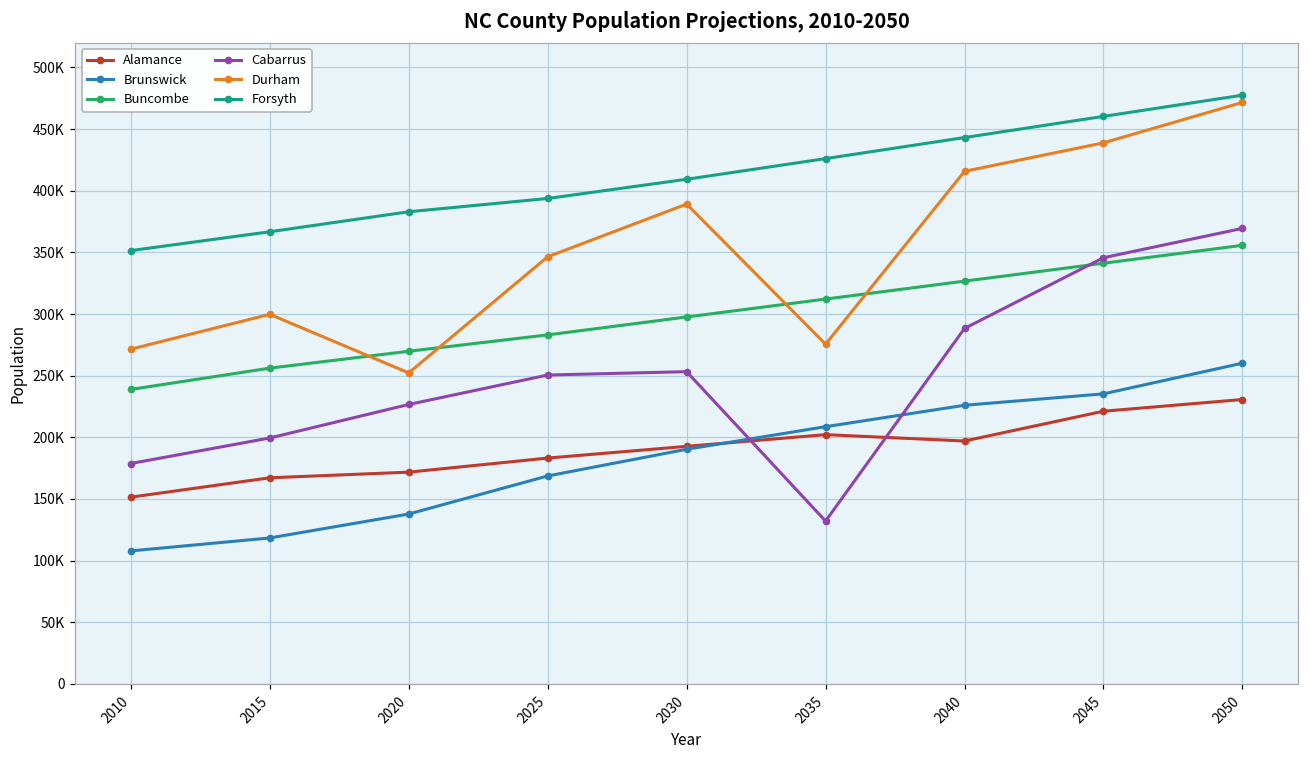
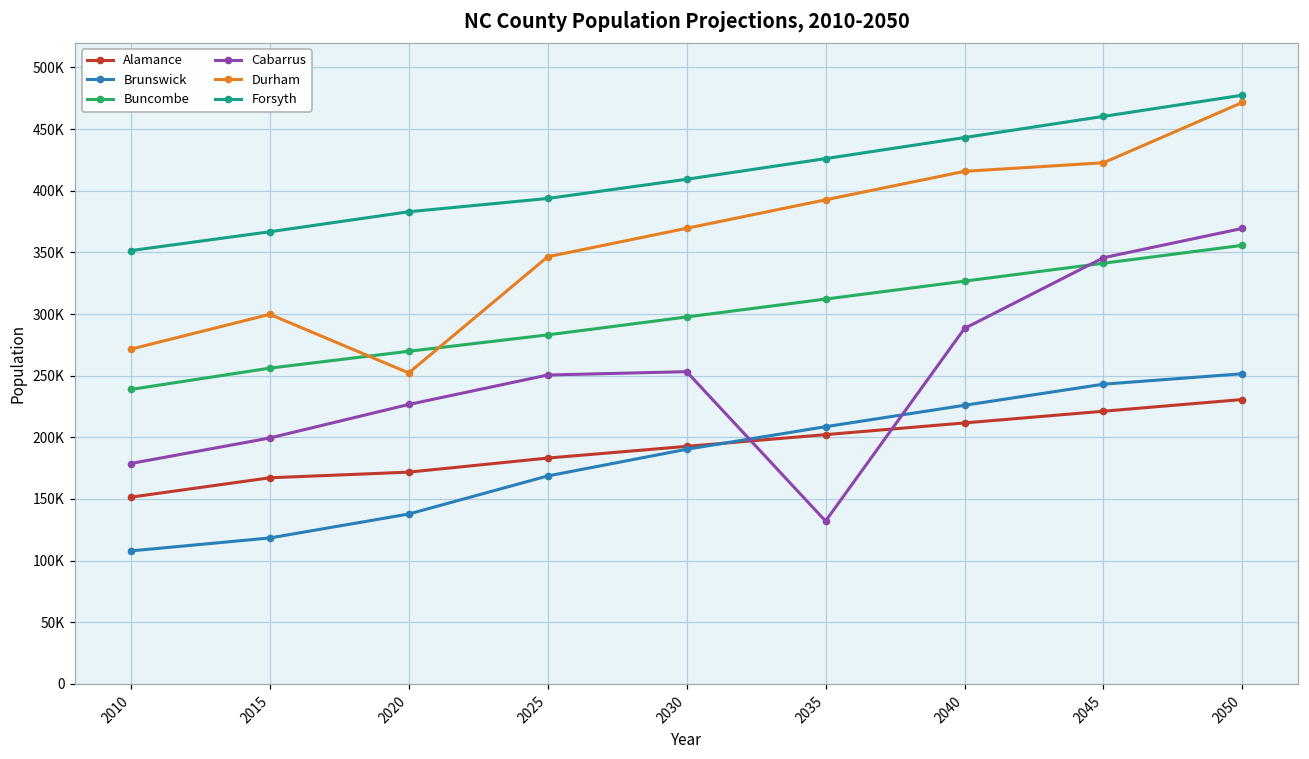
Durham, 2030: 389000 -> 370000
Durham, 2035: 276000 -> 393000
Alamance, 2040: 197000 -> 212000
Brunswick, 2045: 235000 -> 243000
Durham, 2045: 439000 -> 423000
Brunswick, 2050: 260000 -> 252000
